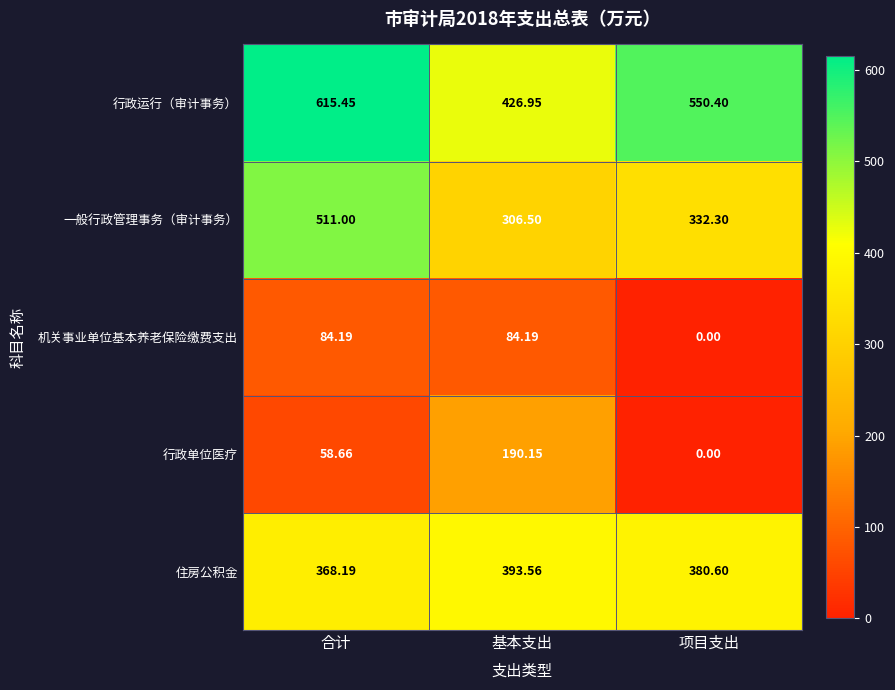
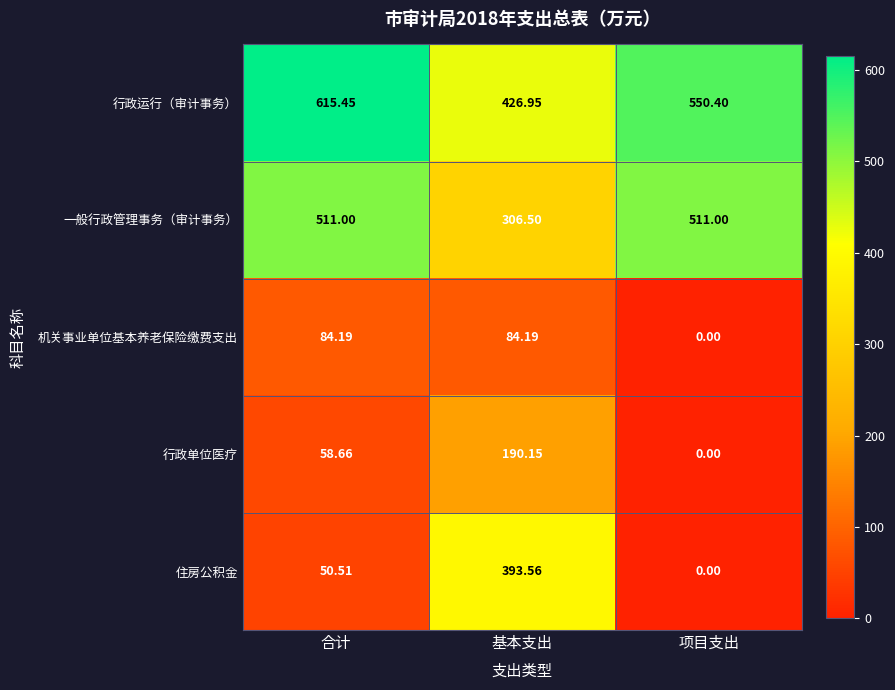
一般行政管理事务（审计事务）, 项目支出: 332.30 -> 511.00
住房公积金, 合计: 368.19 -> 50.51
住房公积金, 项目支出: 380.60 -> 0.00
